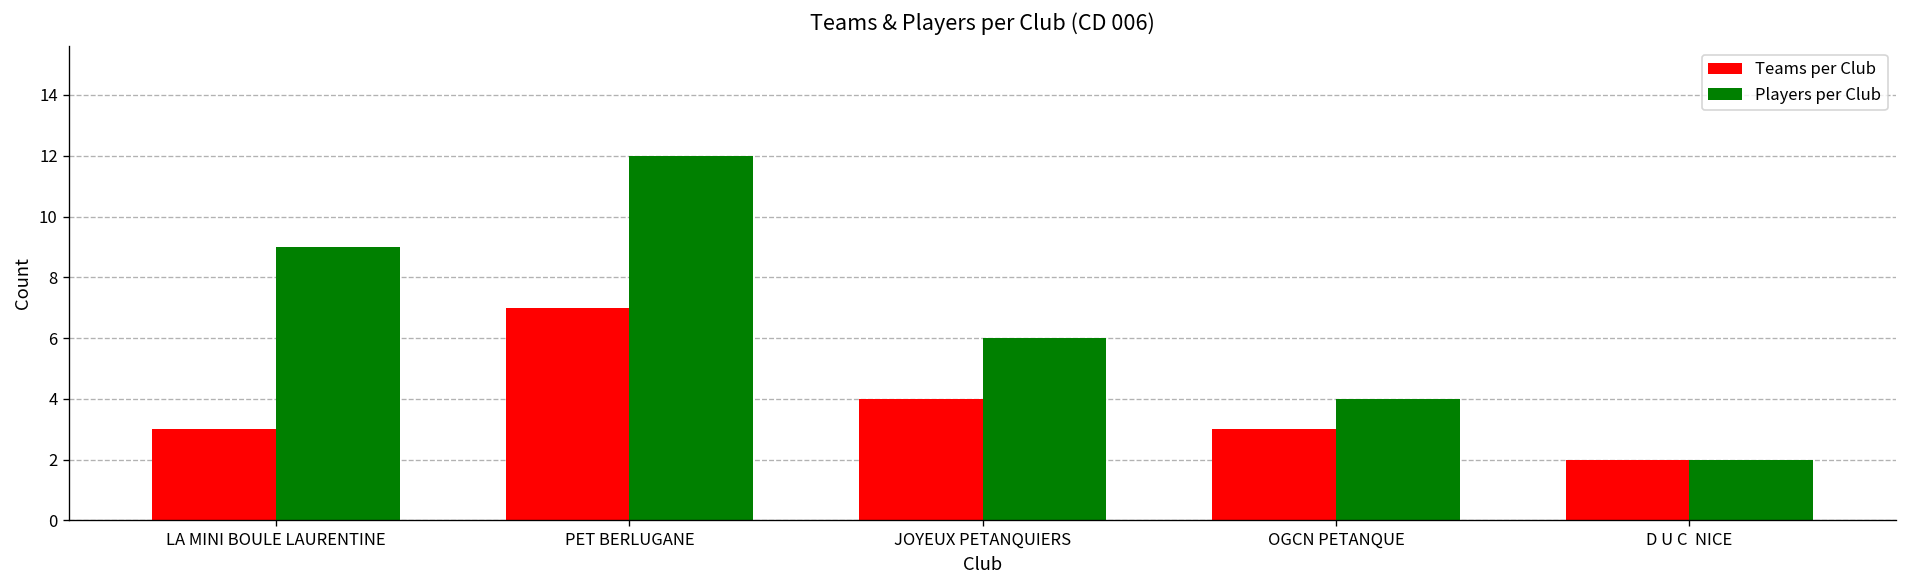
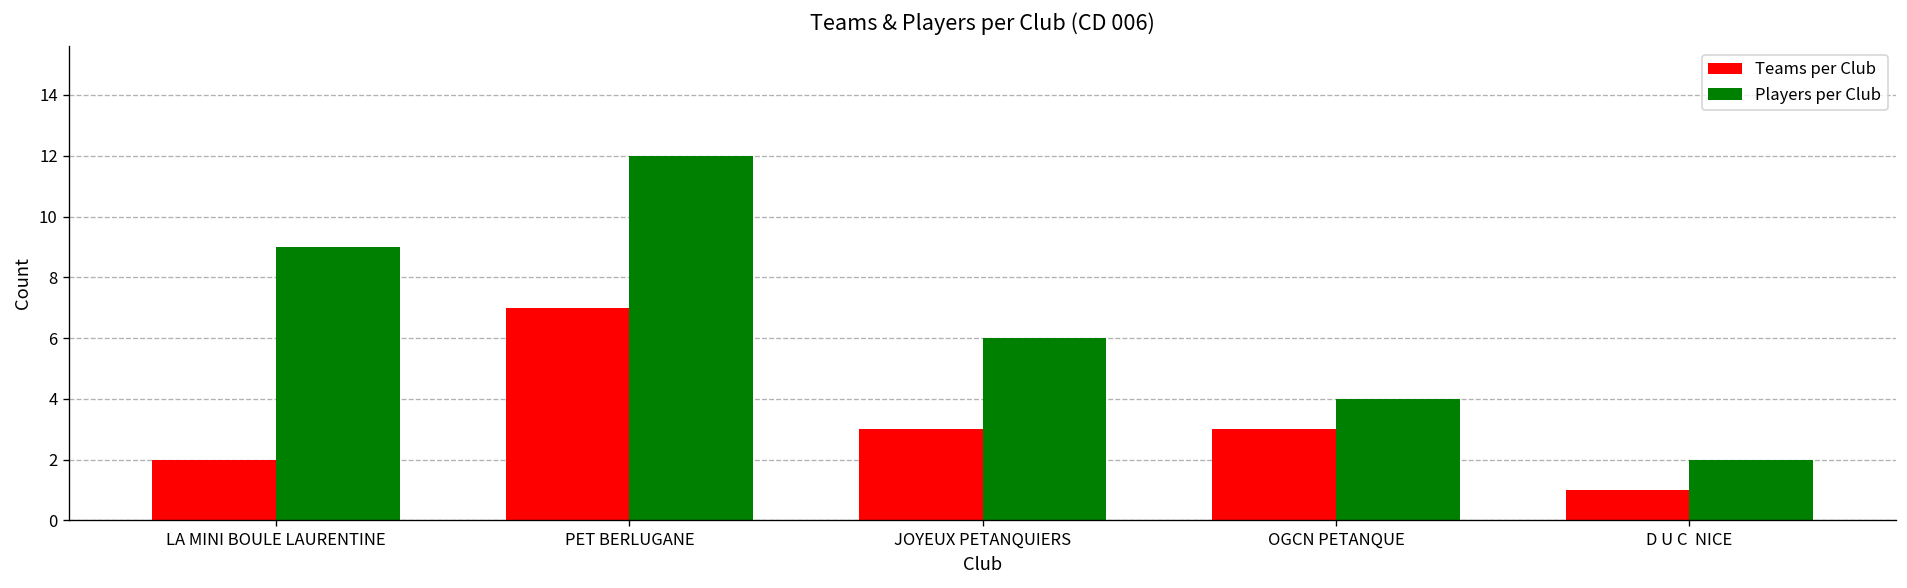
Teams per Club, LA MINI BOULE LAURENTINE: 3 -> 2
Teams per Club, JOYEUX PETANQUIERS: 4 -> 3
Teams per Club, D U C NICE: 2 -> 1
